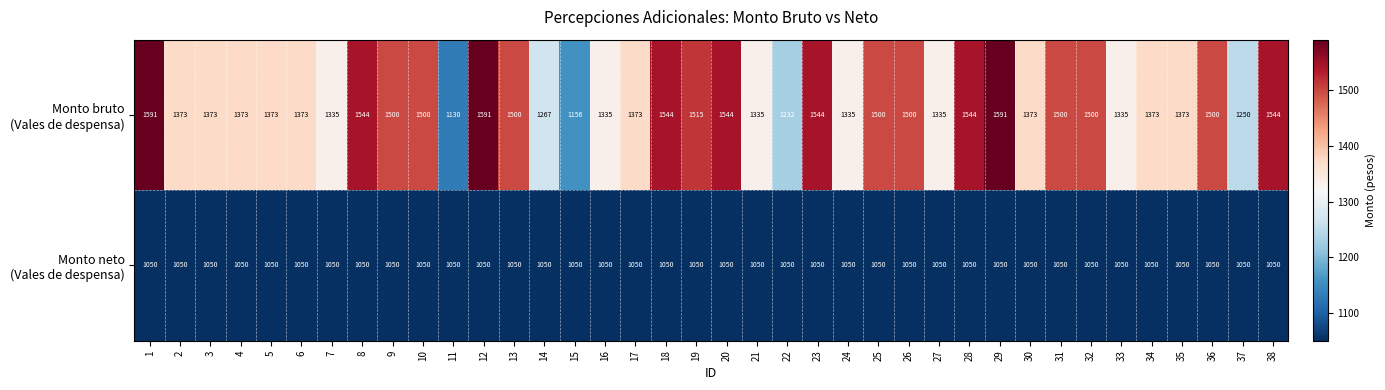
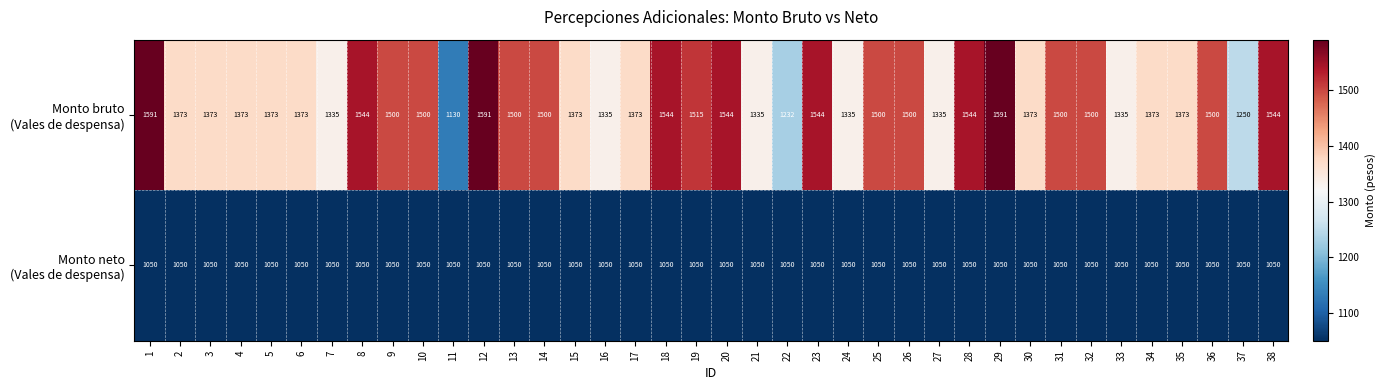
Monto bruto (Vales de despensa), 14: 1267 -> 1500
Monto bruto (Vales de despensa), 15: 1156 -> 1373
